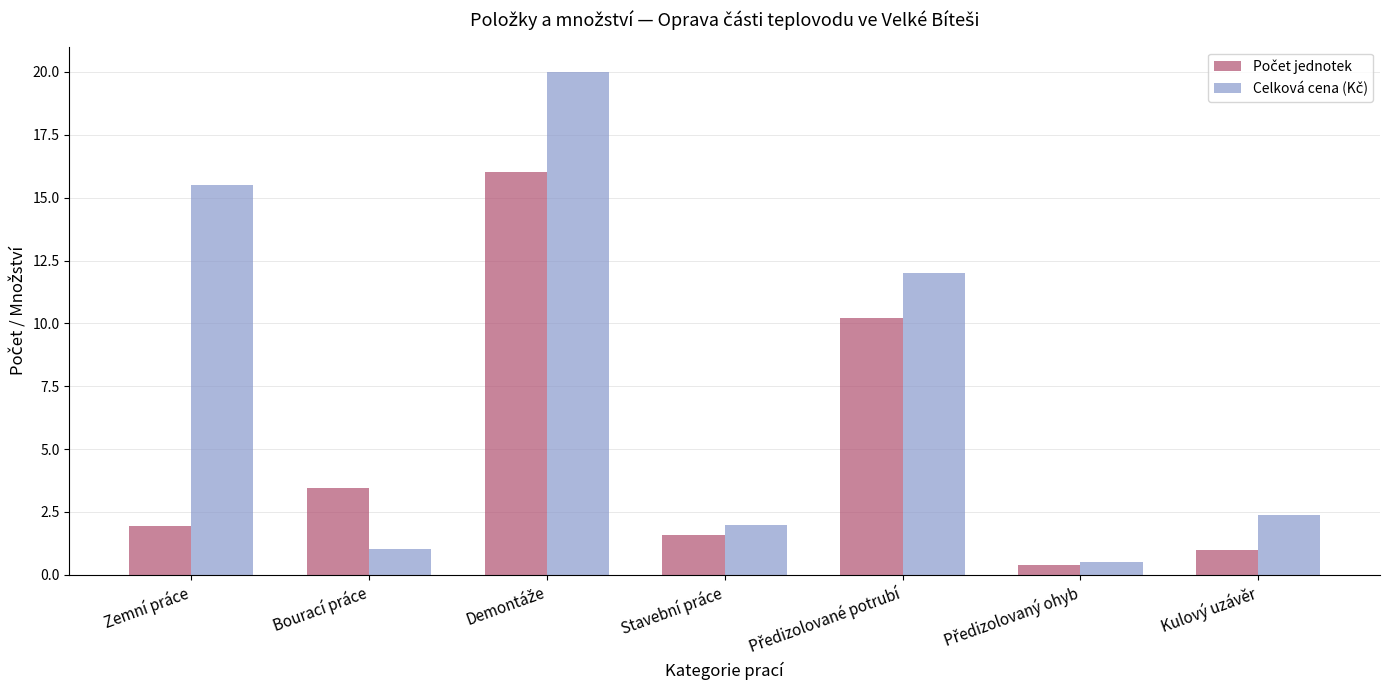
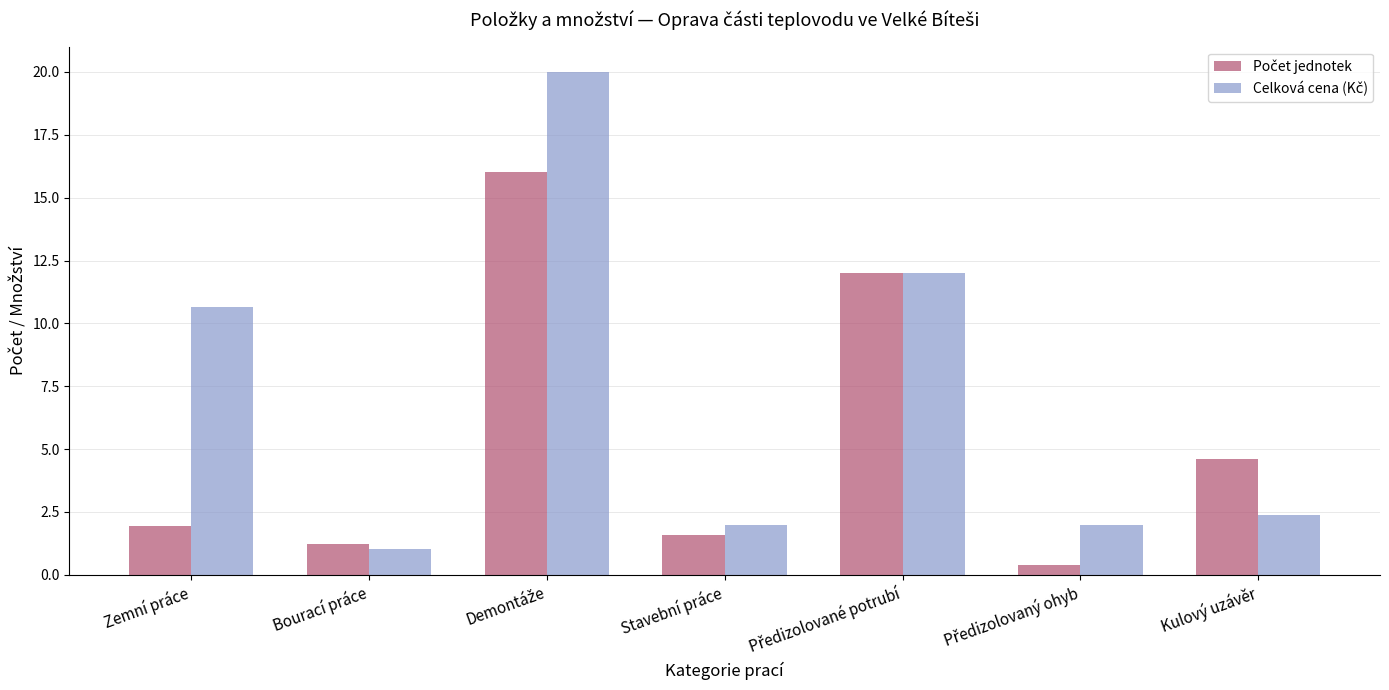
Celková cena (Kč), Zemní práce: 15.5 -> 10.7
Počet jednotek, Bourací práce: 3.5 -> 1.2
Počet jednotek, Předizolované potrubí: 10.2 -> 12.0
Celková cena (Kč), Předizolovaný ohyb: 0.5 -> 2.0
Počet jednotek, Kulový uzávěr: 1.0 -> 4.6
